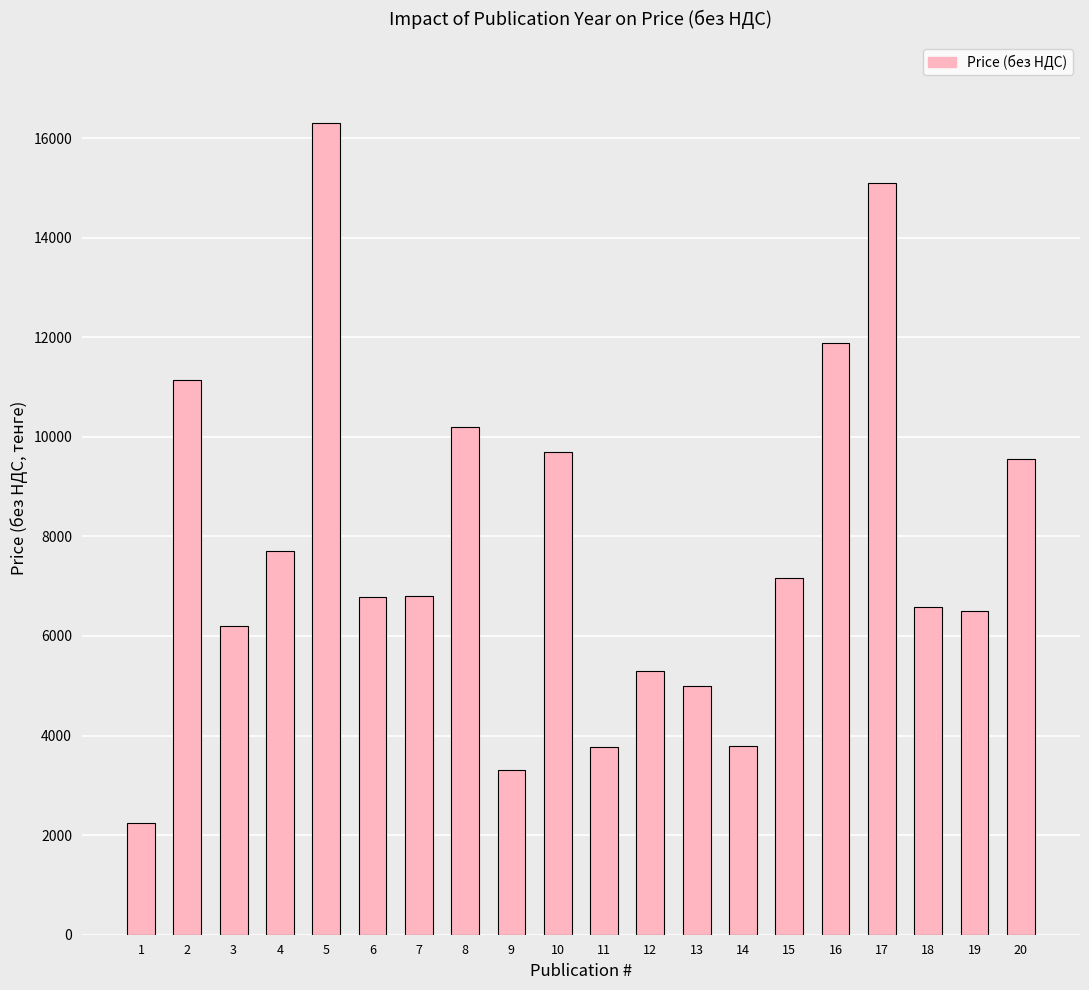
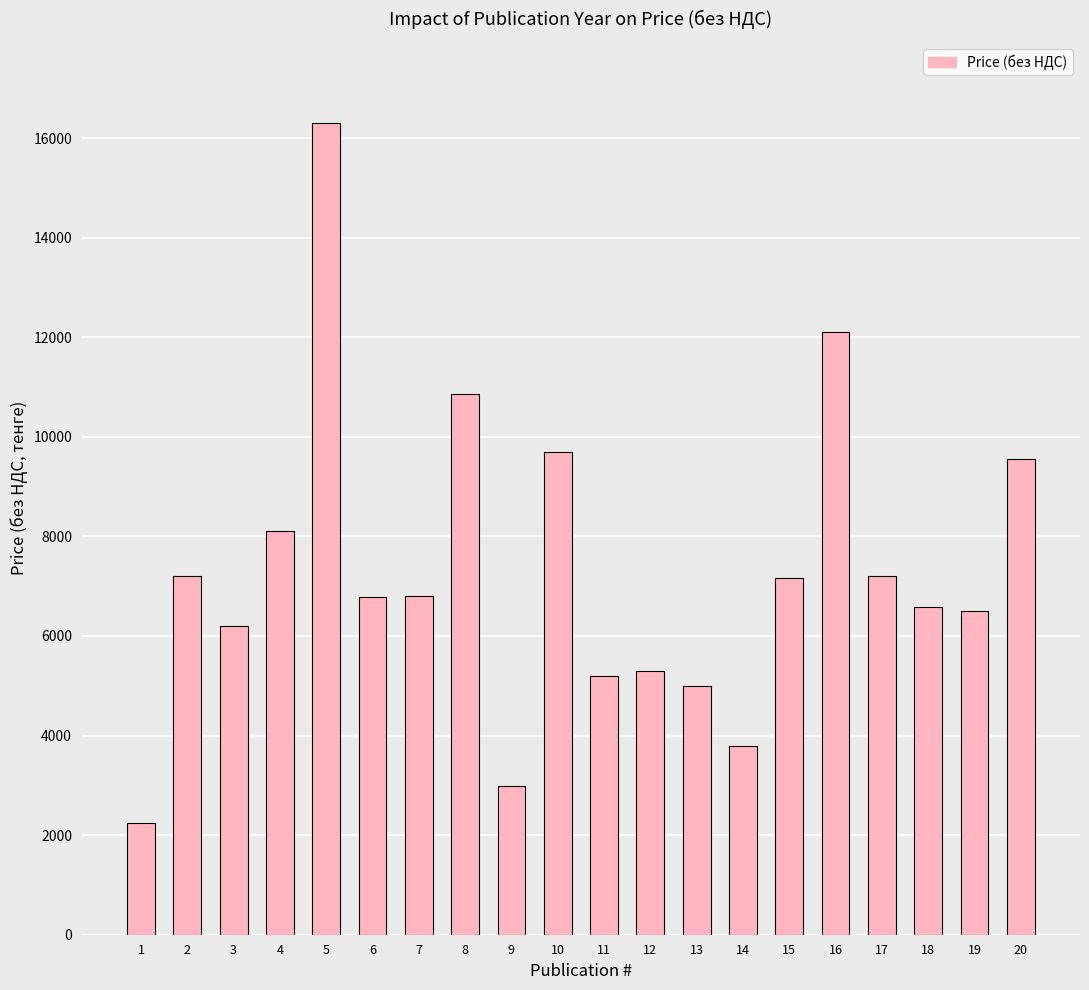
2: 11100 -> 7200
4: 7700 -> 8100
8: 10200 -> 10900
9: 3300 -> 3000
11: 3800 -> 5200
16: 11900 -> 12100
17: 15100 -> 7200
